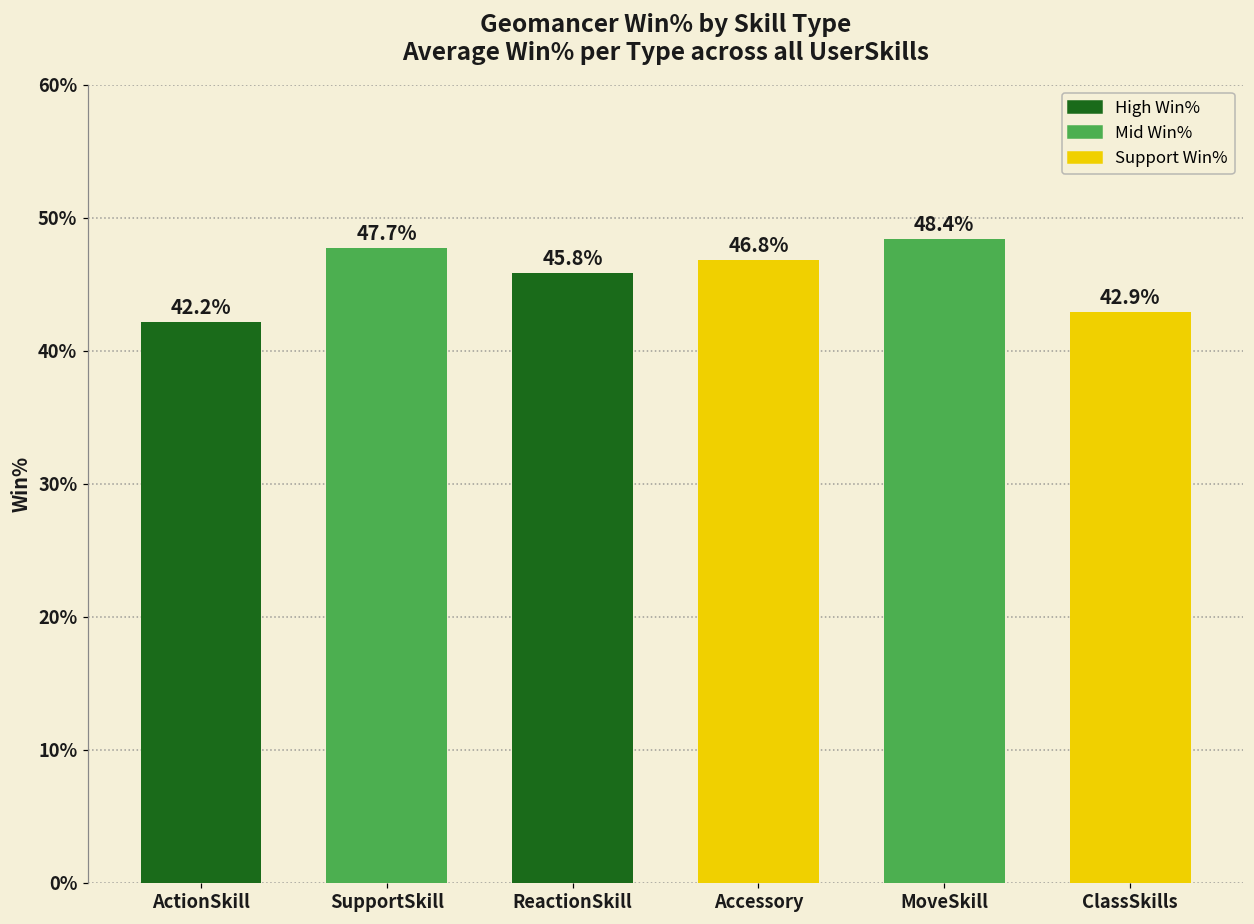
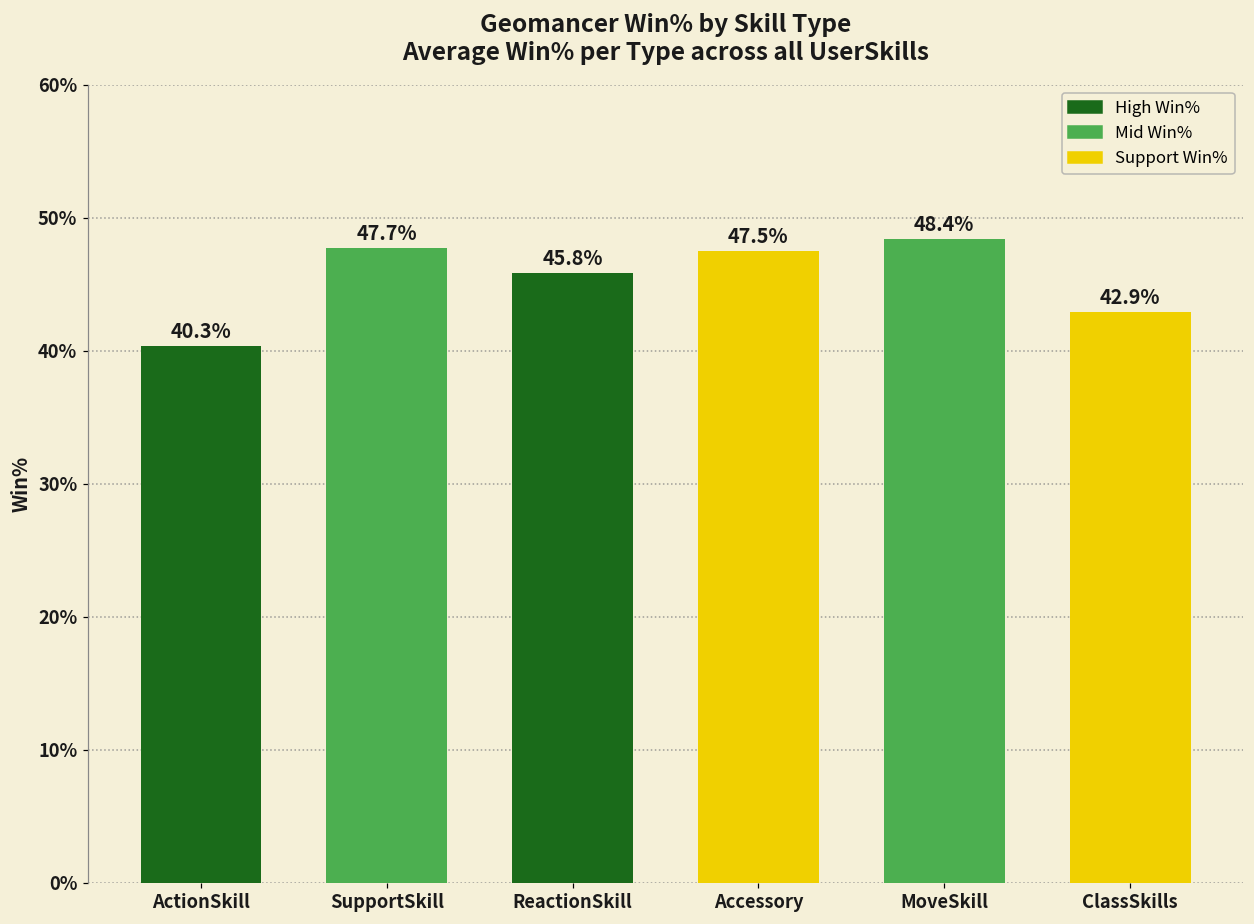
ActionSkill: 42.2% -> 40.3%
Accessory: 46.8% -> 47.5%
